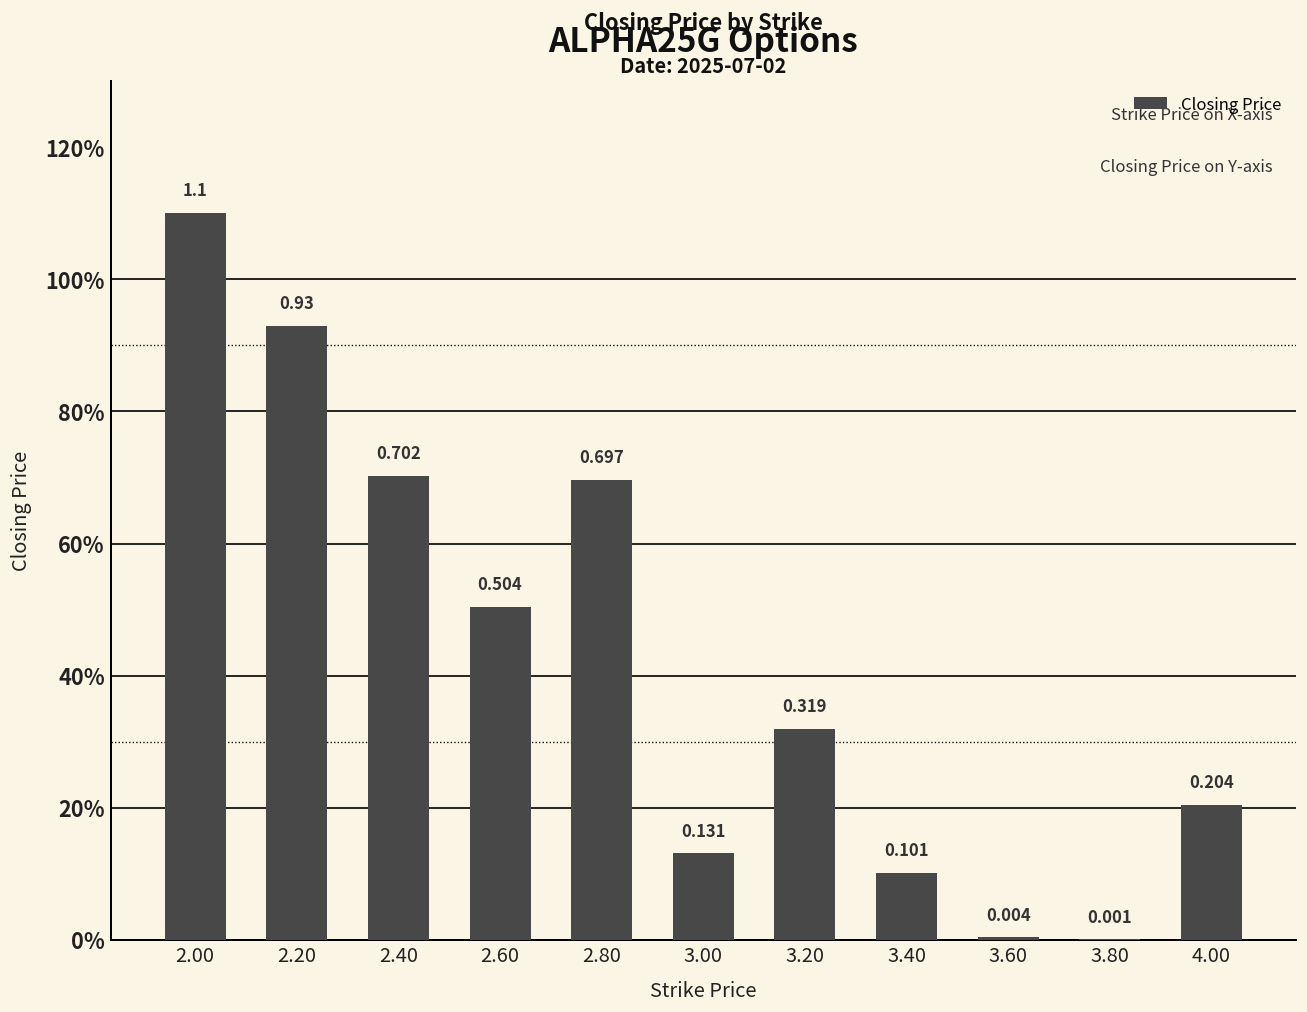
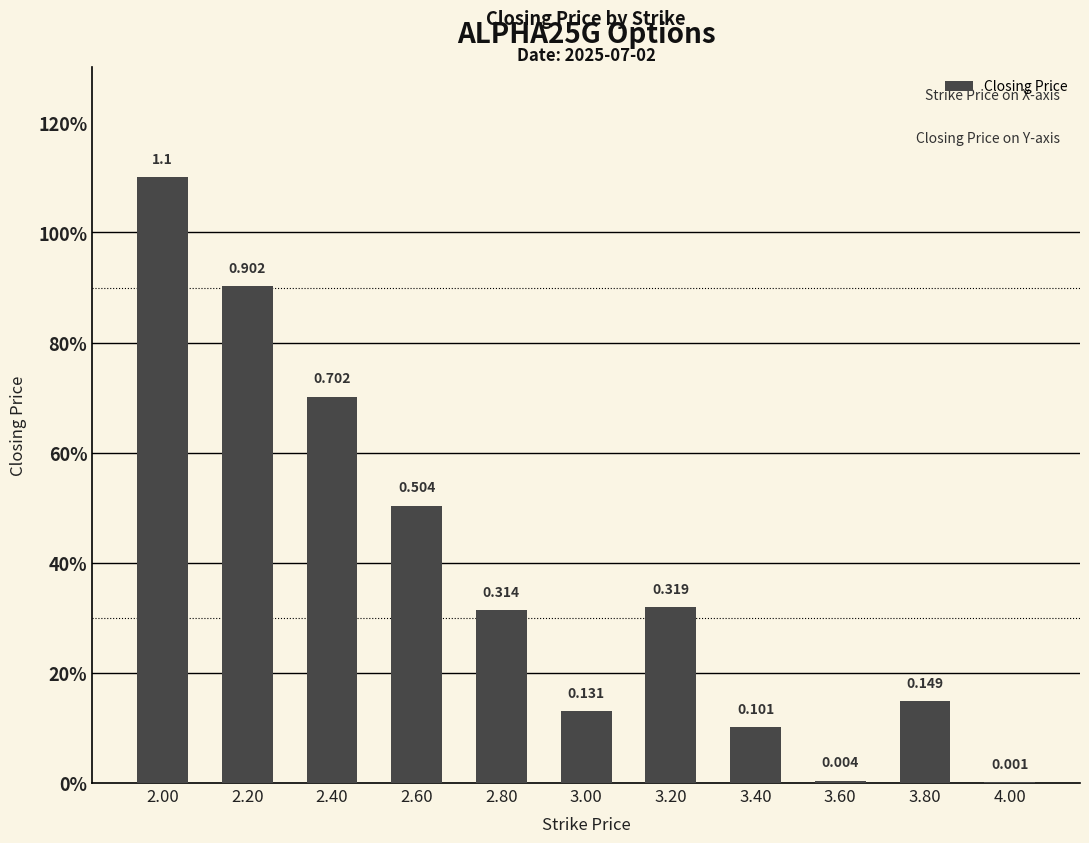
2.20: 0.93 -> 0.902
2.80: 0.697 -> 0.314
3.80: 0.001 -> 0.149
4.00: 0.204 -> 0.001
